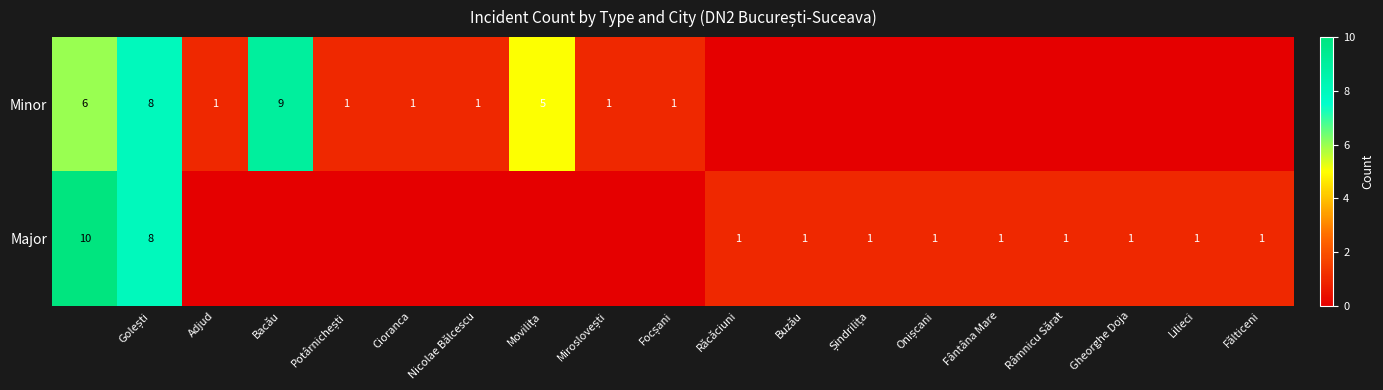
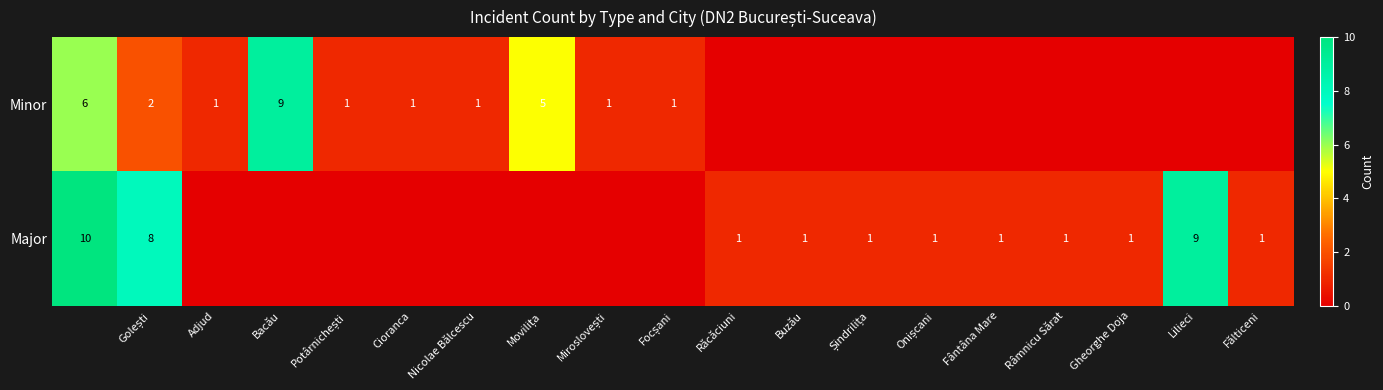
Minor, Golești: 8 -> 2
Major, Lilieci: 1 -> 9
